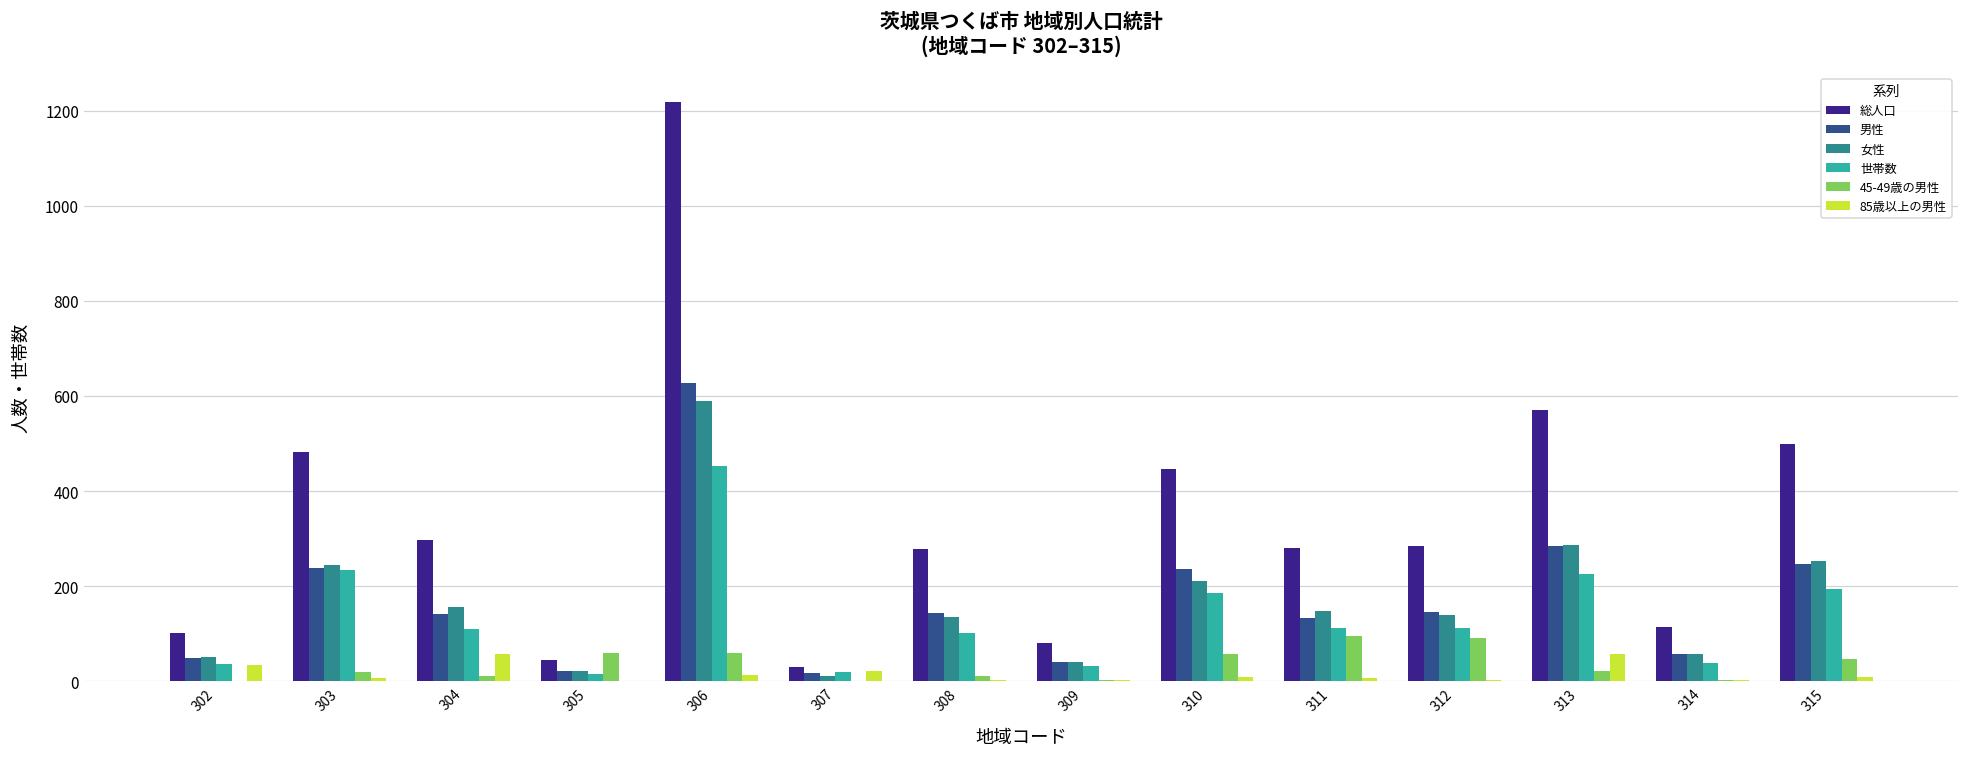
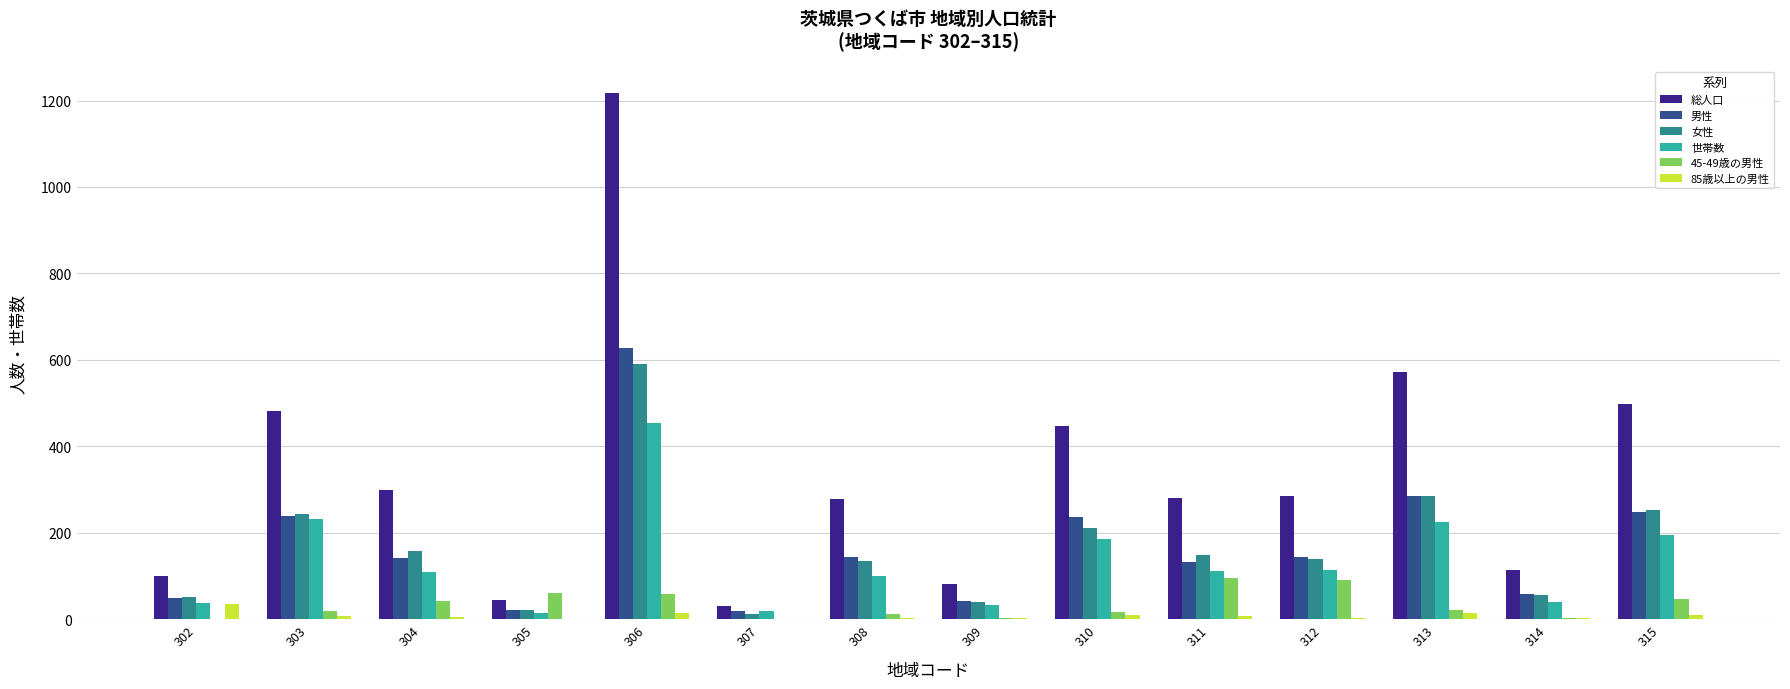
45-49歳の男性, 304: 10 -> 40
85歳以上の男性, 304: 60 -> 10
85歳以上の男性, 307: 20 -> 0
45-49歳の男性, 310: 60 -> 20
85歳以上の男性, 313: 60 -> 10
